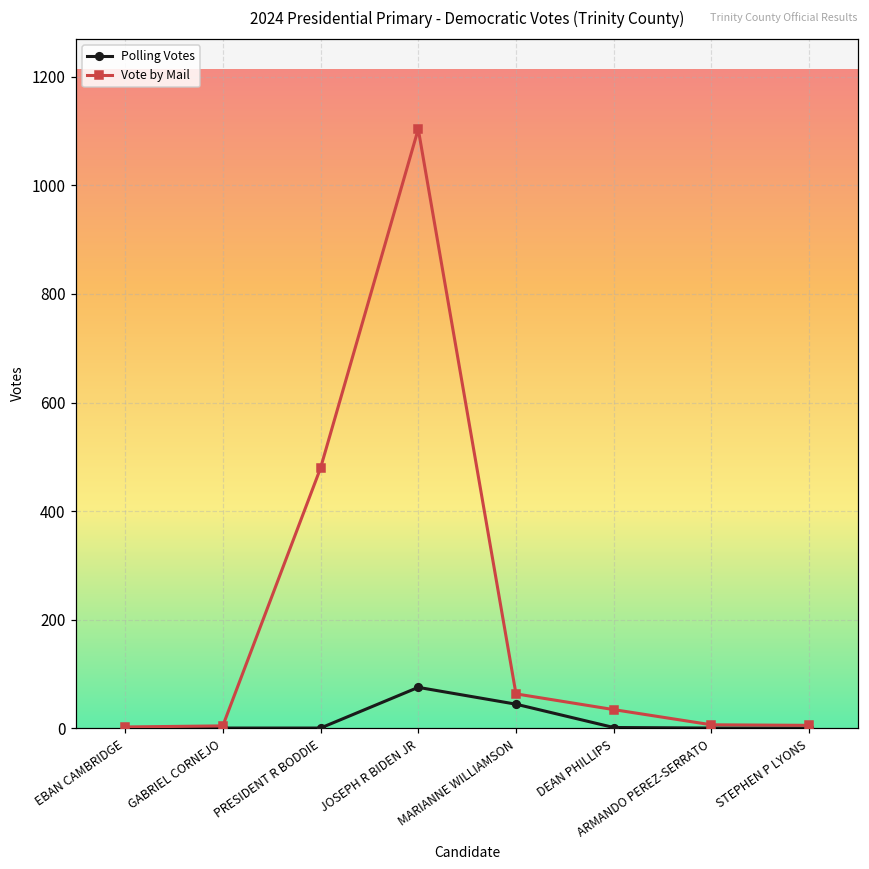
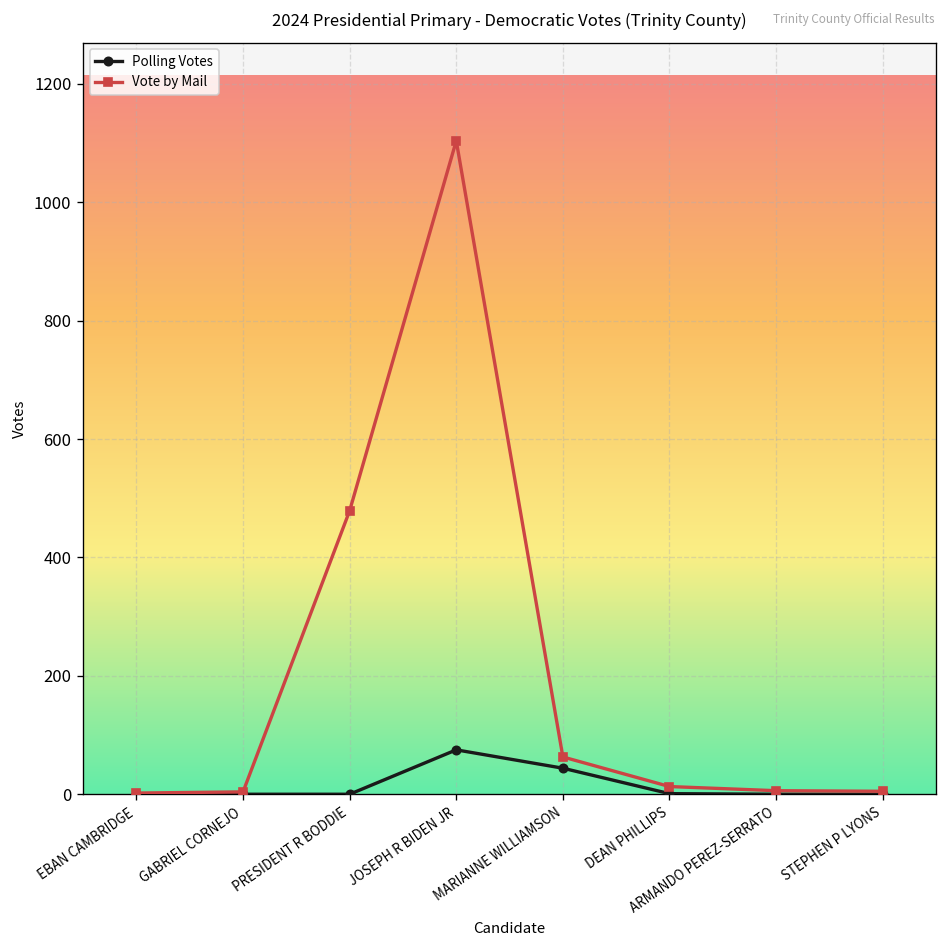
Vote by Mail, DEAN PHILLIPS: 30 -> 10
